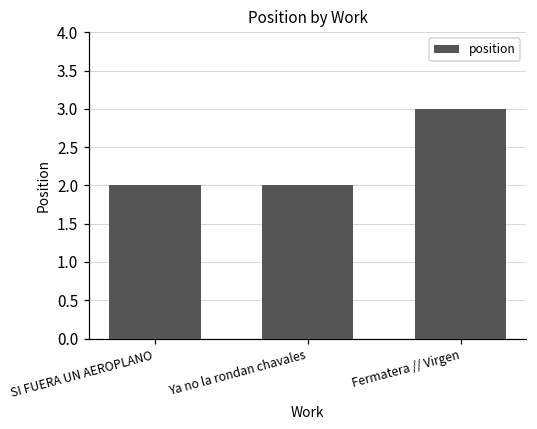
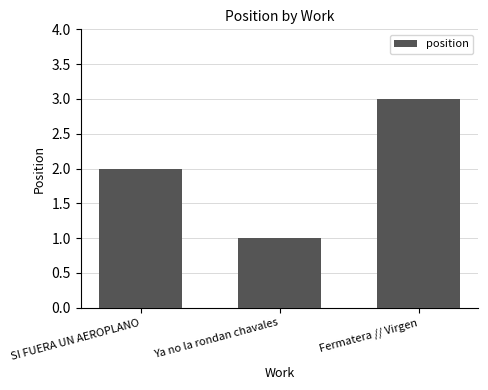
Ya no la rondan chavales: 2 -> 1
